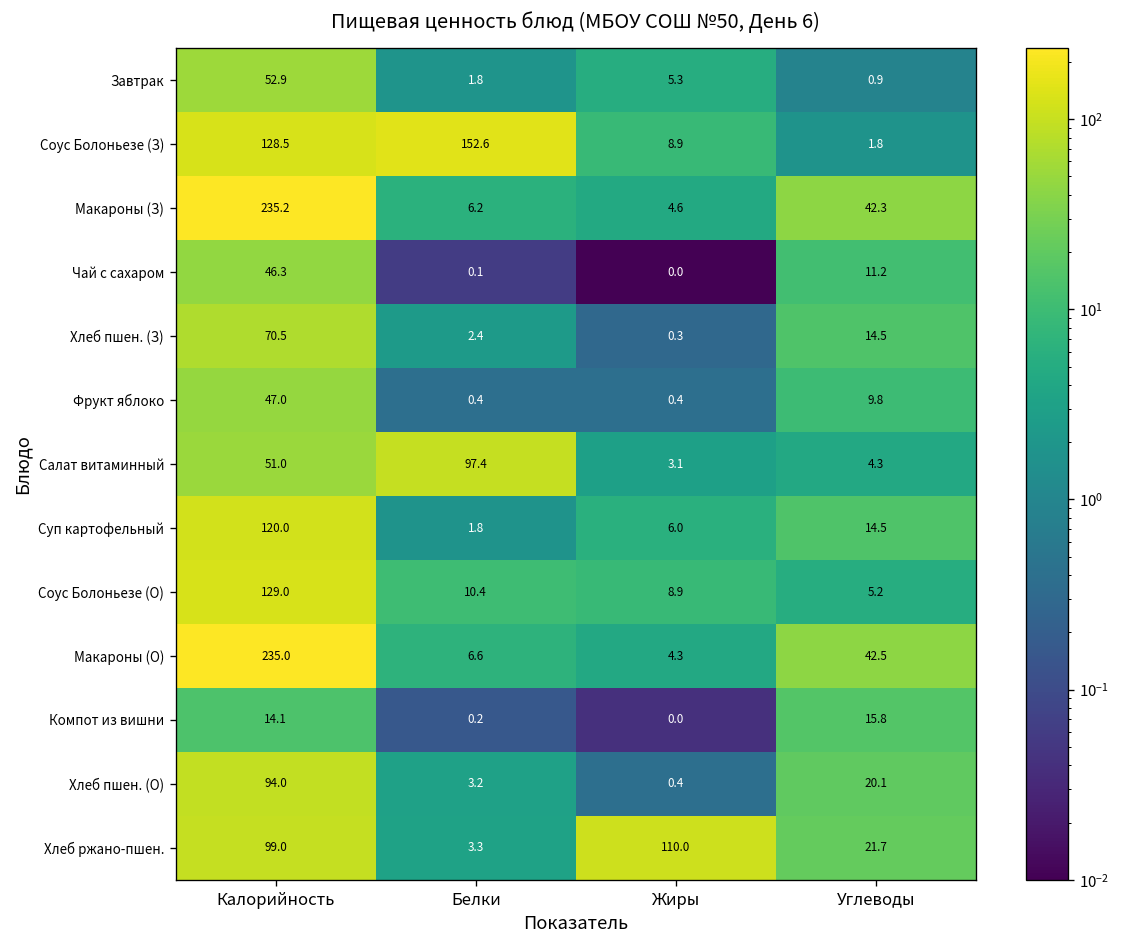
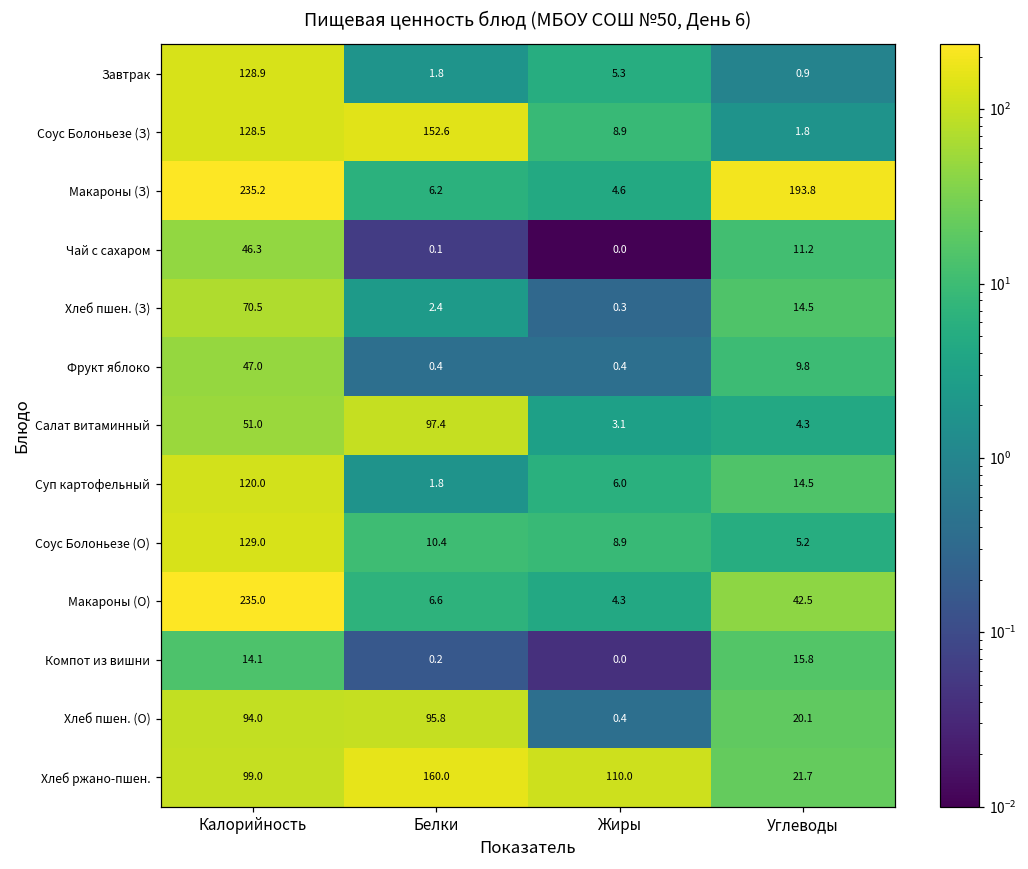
Завтрак, Калорийность: 52.9 -> 128.9
Макароны (З), Углеводы: 42.3 -> 193.8
Хлеб пшен. (О), Белки: 3.2 -> 95.8
Хлеб ржано-пшен., Белки: 3.3 -> 160.0
